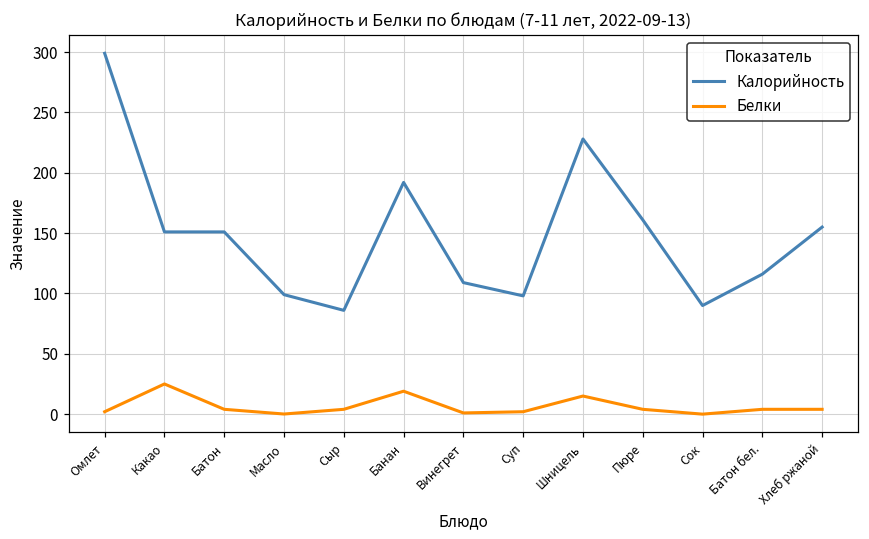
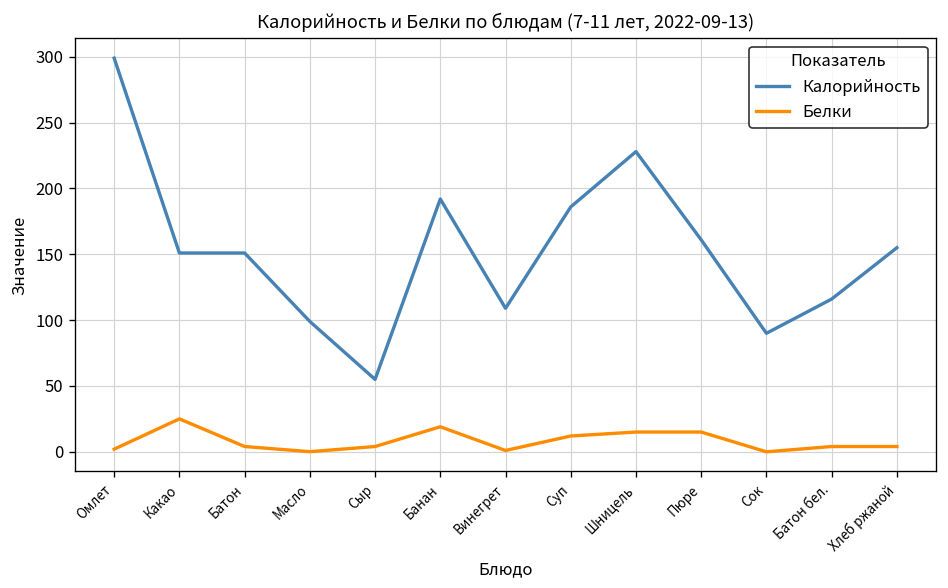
Калорийность, Сыр: 86 -> 55
Калорийность, Суп: 98 -> 186
Белки, Суп: 2 -> 12
Белки, Пюре: 4 -> 15
